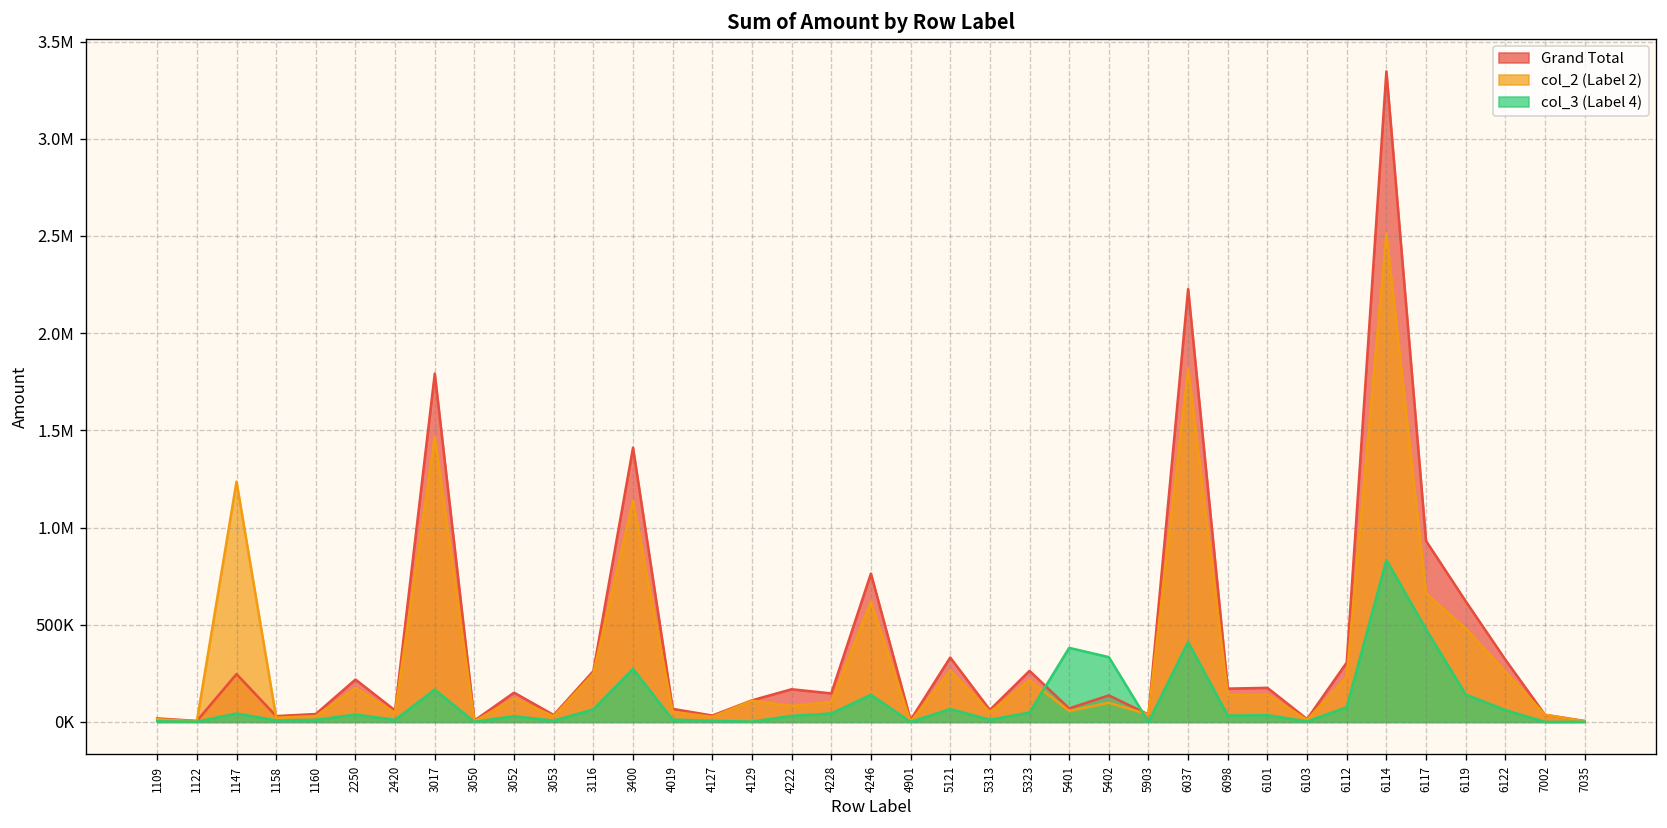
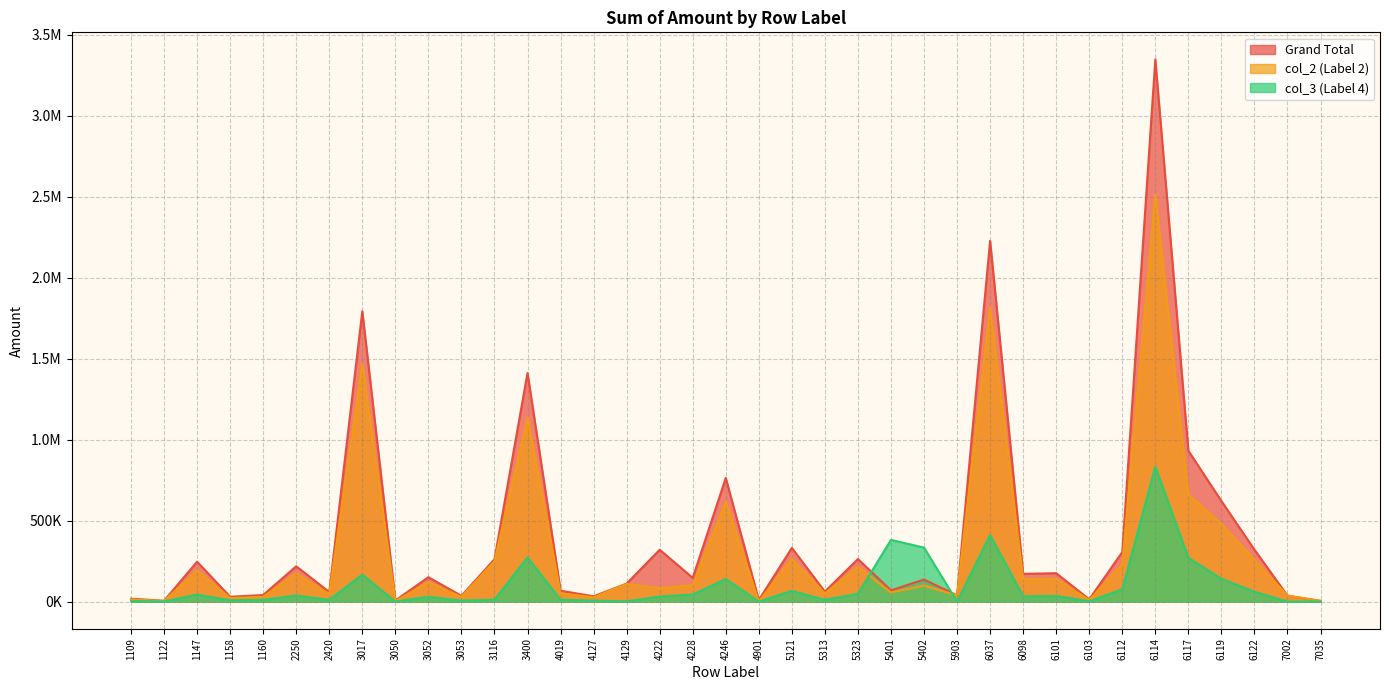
col_2 (Label 2), 1147: 1240000 -> 190000
col_3 (Label 4), 3116: 60000 -> 10000
Grand Total, 4222: 170000 -> 320000
col_3 (Label 4), 6117: 480000 -> 270000
